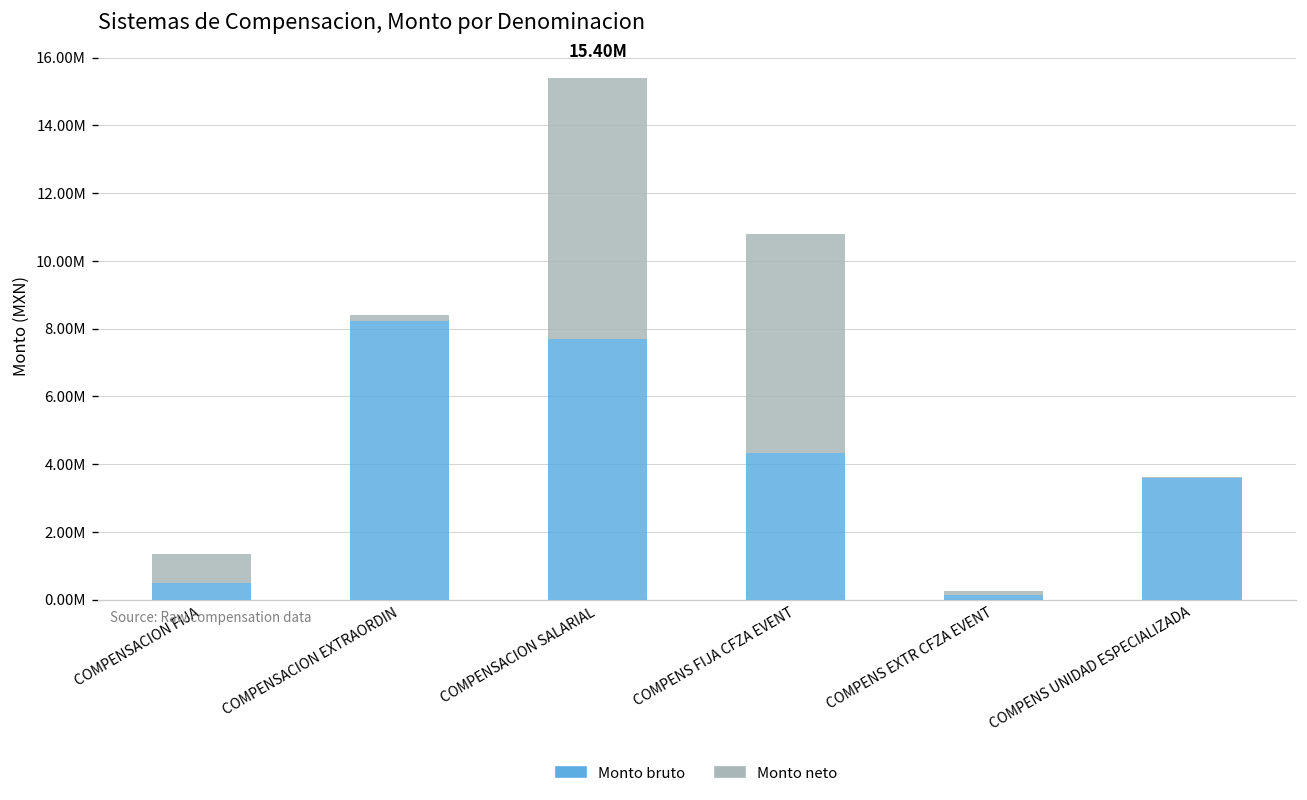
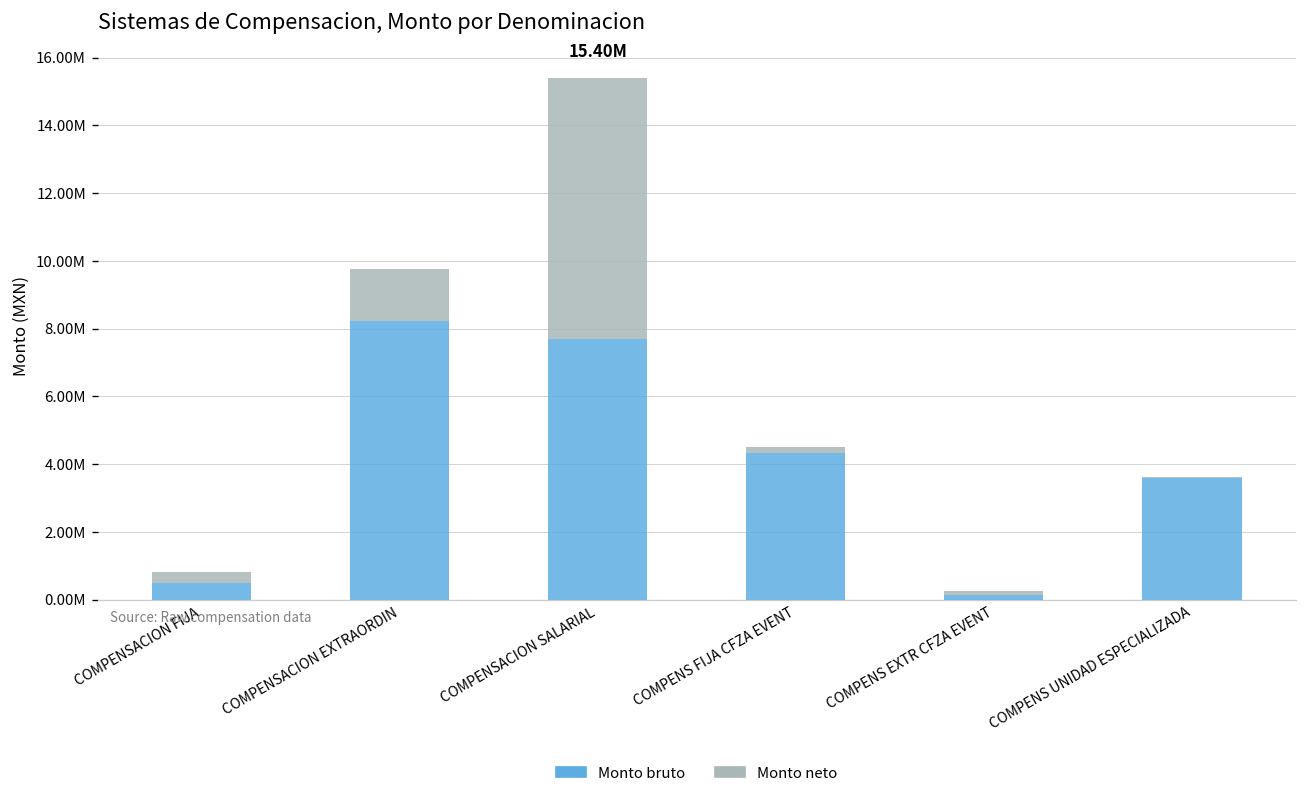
Monto neto, COMPENSACION FIJA: 900000 -> 300000
Monto neto, COMPENSACION EXTRAORDIN: 100000 -> 1500000
Monto neto, COMPENS FIJA CFZA EVENT: 6500000 -> 200000
